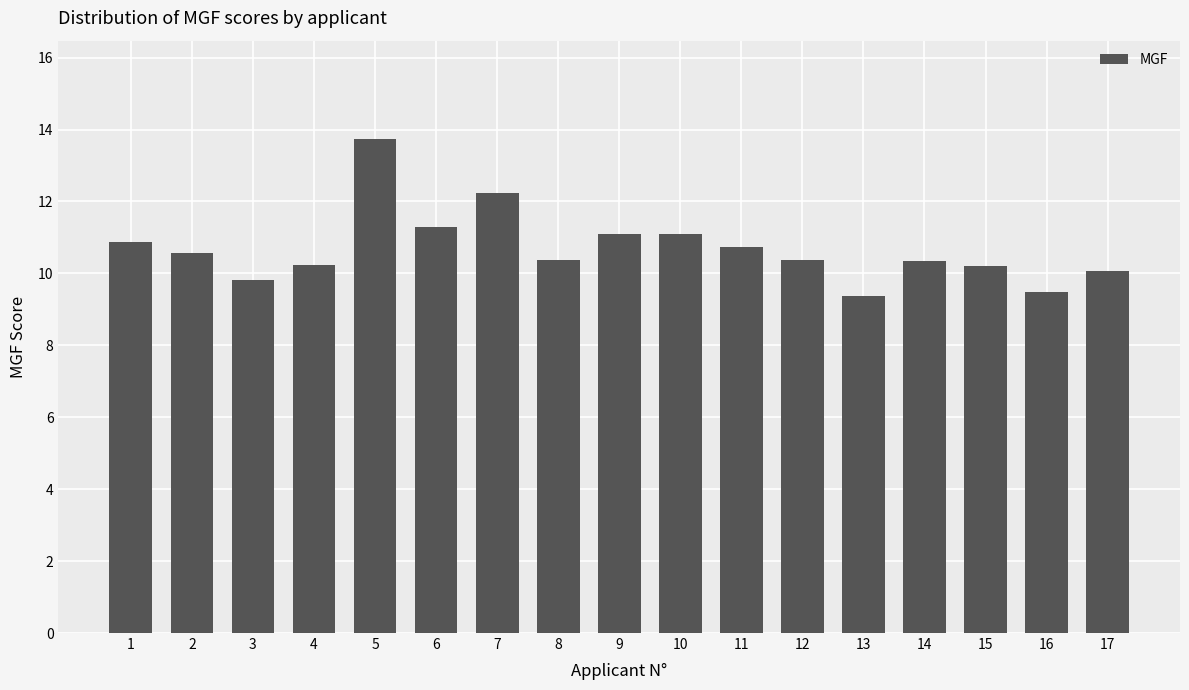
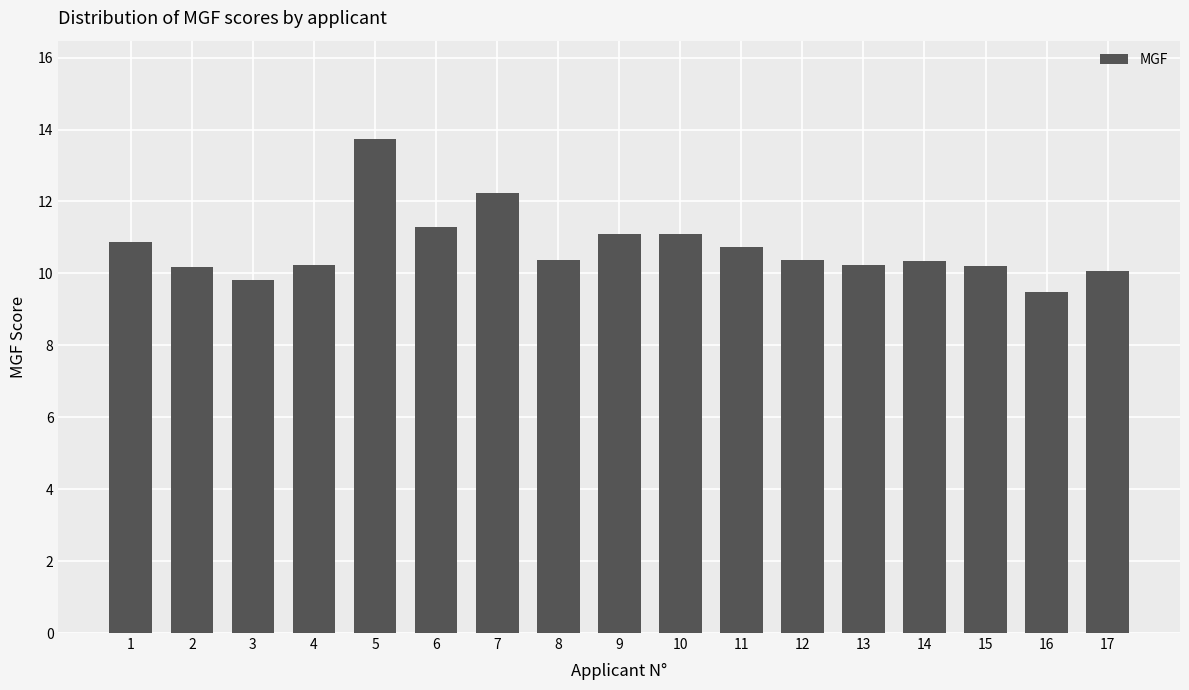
2: 10.6 -> 10.2
13: 9.4 -> 10.2
